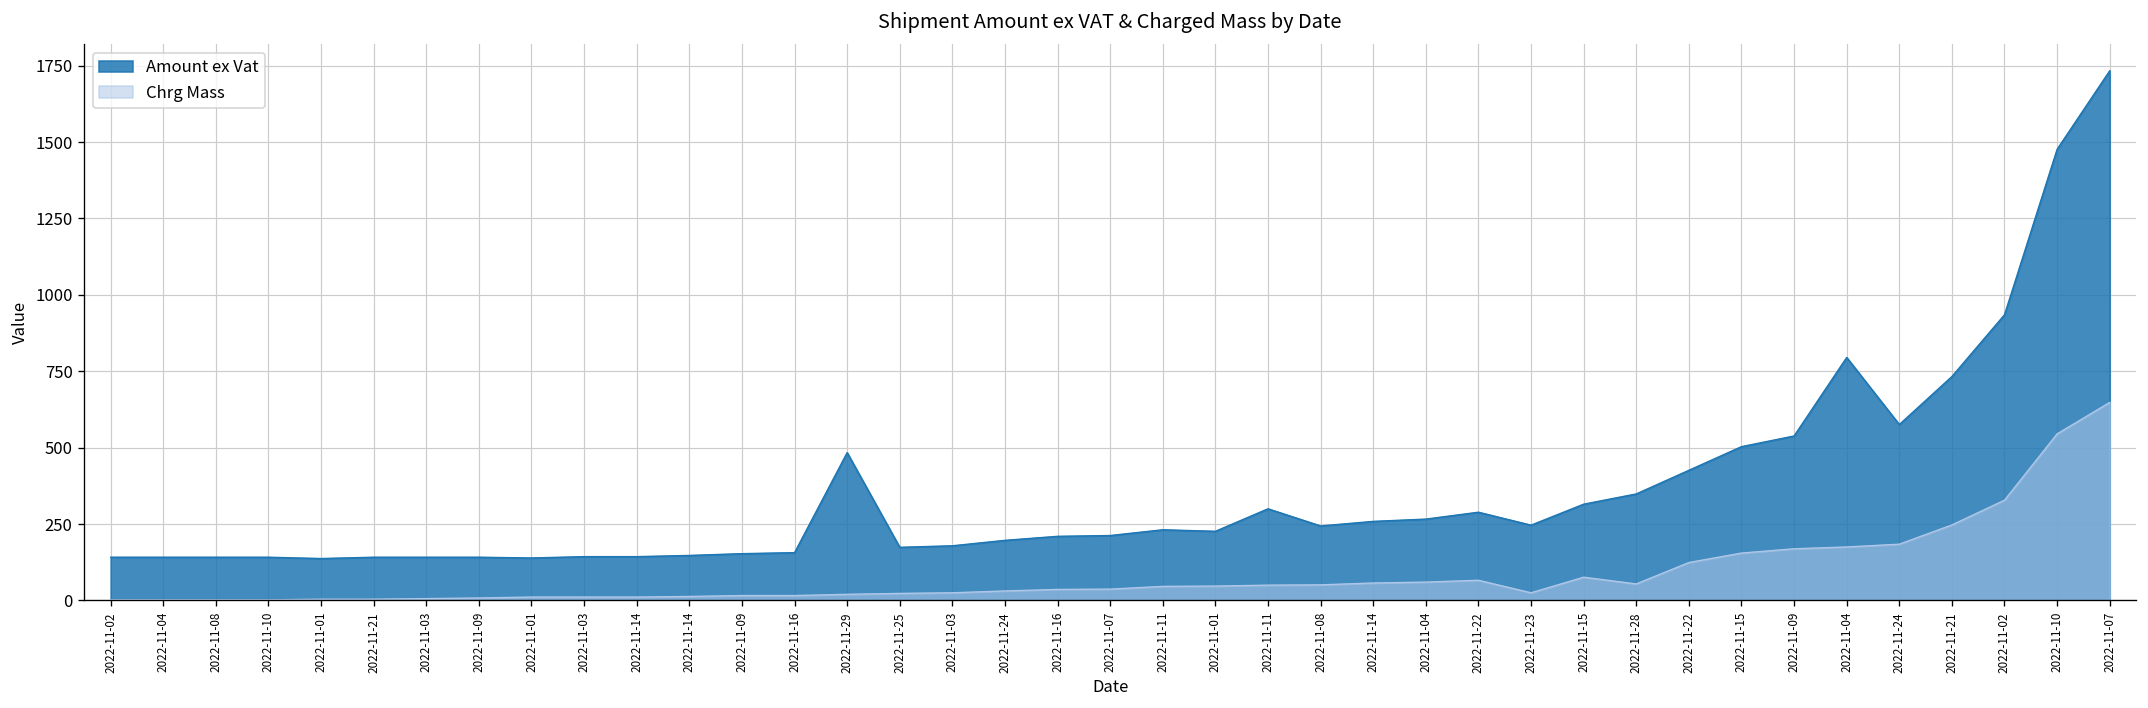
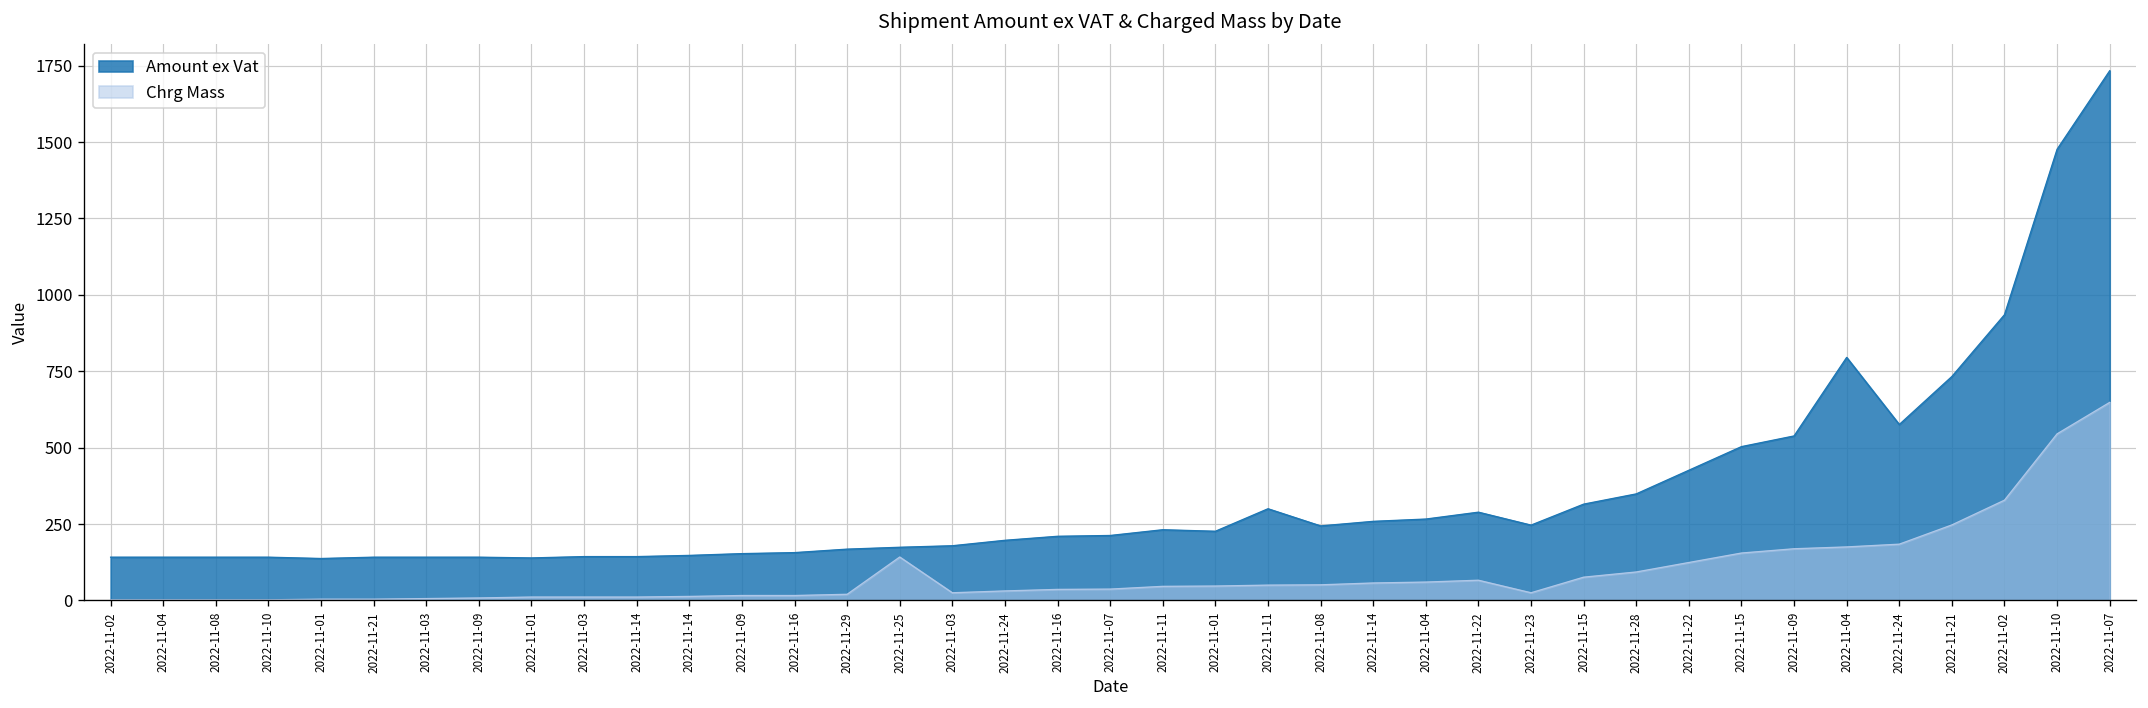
Amount ex Vat, 2022-11-29: 480 -> 170
Chrg Mass, 2022-11-25: 20 -> 140
Chrg Mass, 2022-11-28: 50 -> 90
